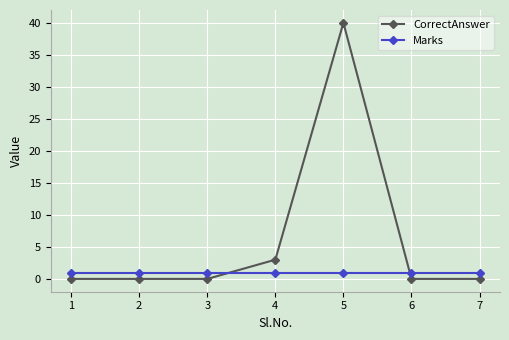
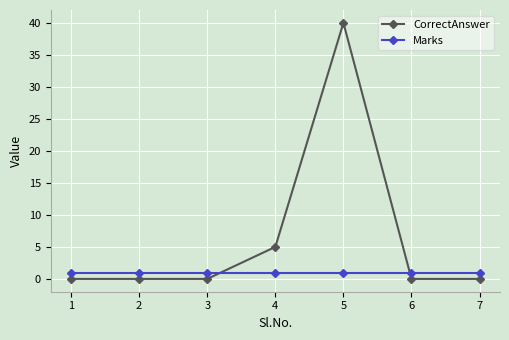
CorrectAnswer, 4: 3 -> 5
